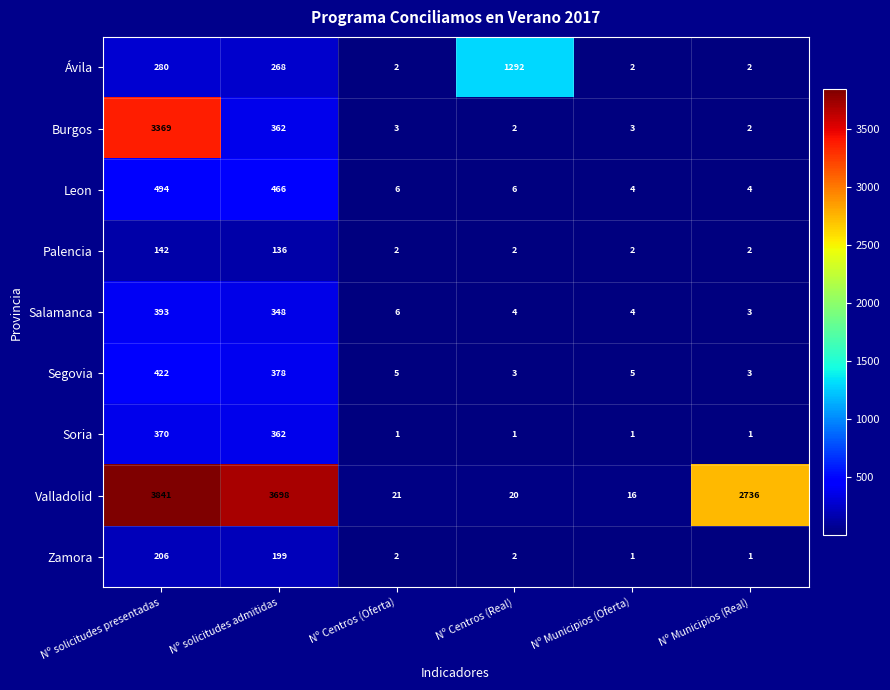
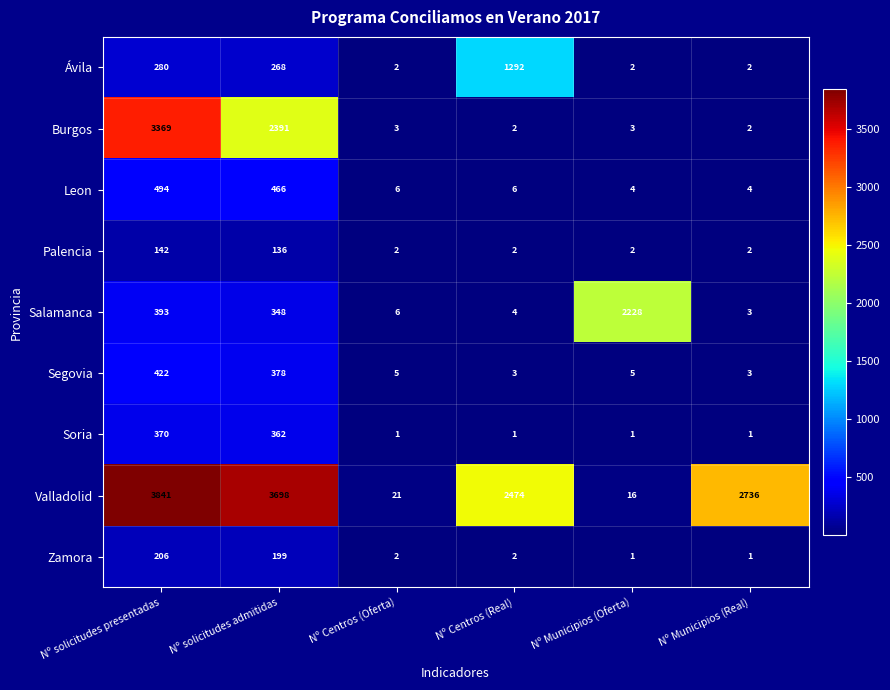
Burgos, Nº solicitudes admitidas: 362 -> 2391
Salamanca, Nº Municipios (Oferta): 4 -> 2228
Valladolid, Nº Centros (Real): 20 -> 2474
